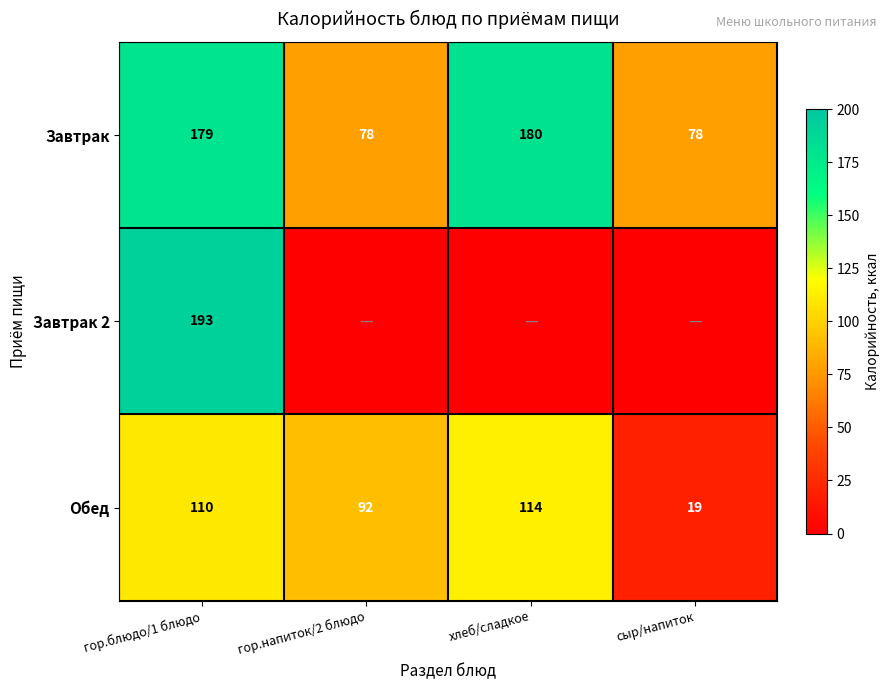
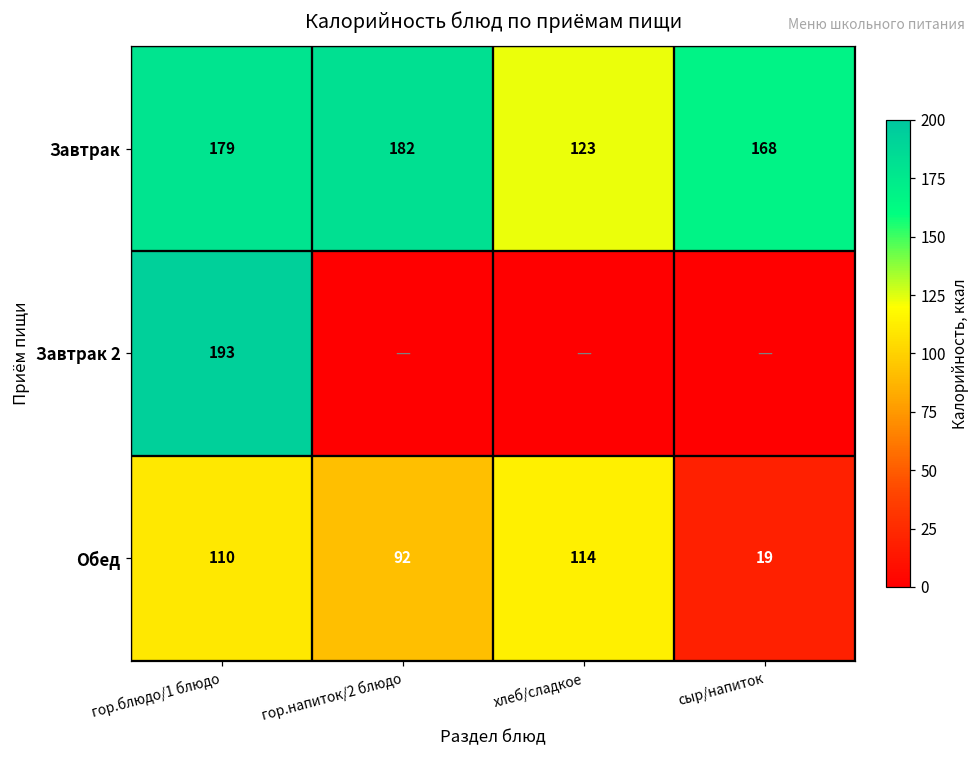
Завтрак, гор.напиток/2 блюдо: 78 -> 182
Завтрак, хлеб/сладкое: 180 -> 123
Завтрак, сыр/напиток: 78 -> 168
